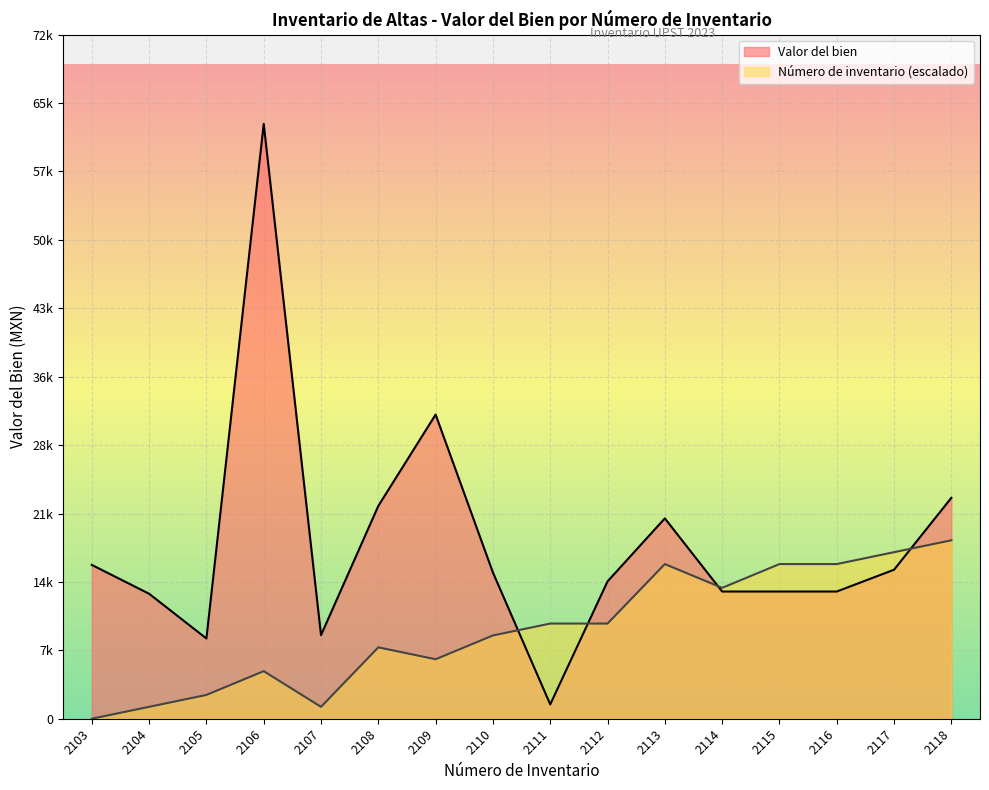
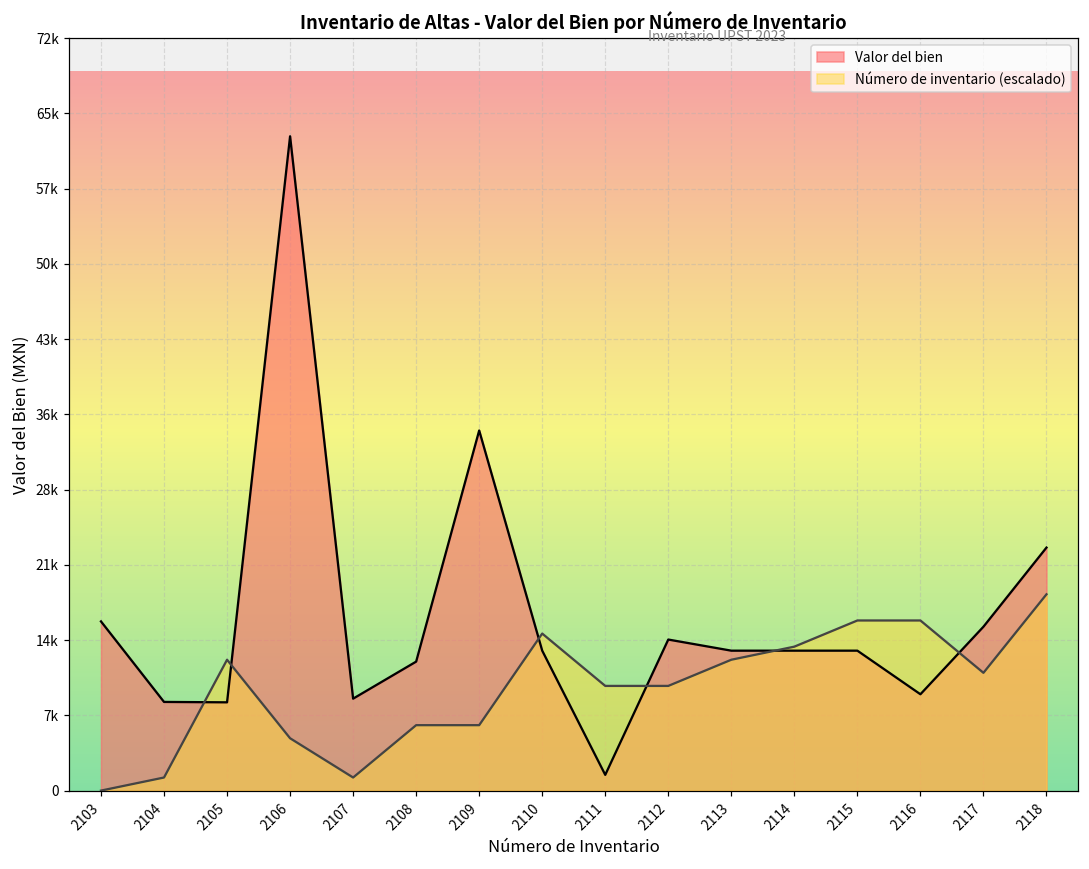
Valor del bien, 2104: 13000 -> 9000
Número de inventario (escalado), 2105: 3000 -> 13000
Valor del bien, 2108: 22000 -> 12000
Número de inventario (escalado), 2108: 8000 -> 6000
Valor del bien, 2109: 32000 -> 35000
Valor del bien, 2110: 15000 -> 13000
Número de inventario (escalado), 2110: 9000 -> 15000
Valor del bien, 2113: 21000 -> 13000
Número de inventario (escalado), 2113: 16000 -> 13000
Valor del bien, 2116: 13000 -> 9000
Número de inventario (escalado), 2117: 18000 -> 11000
